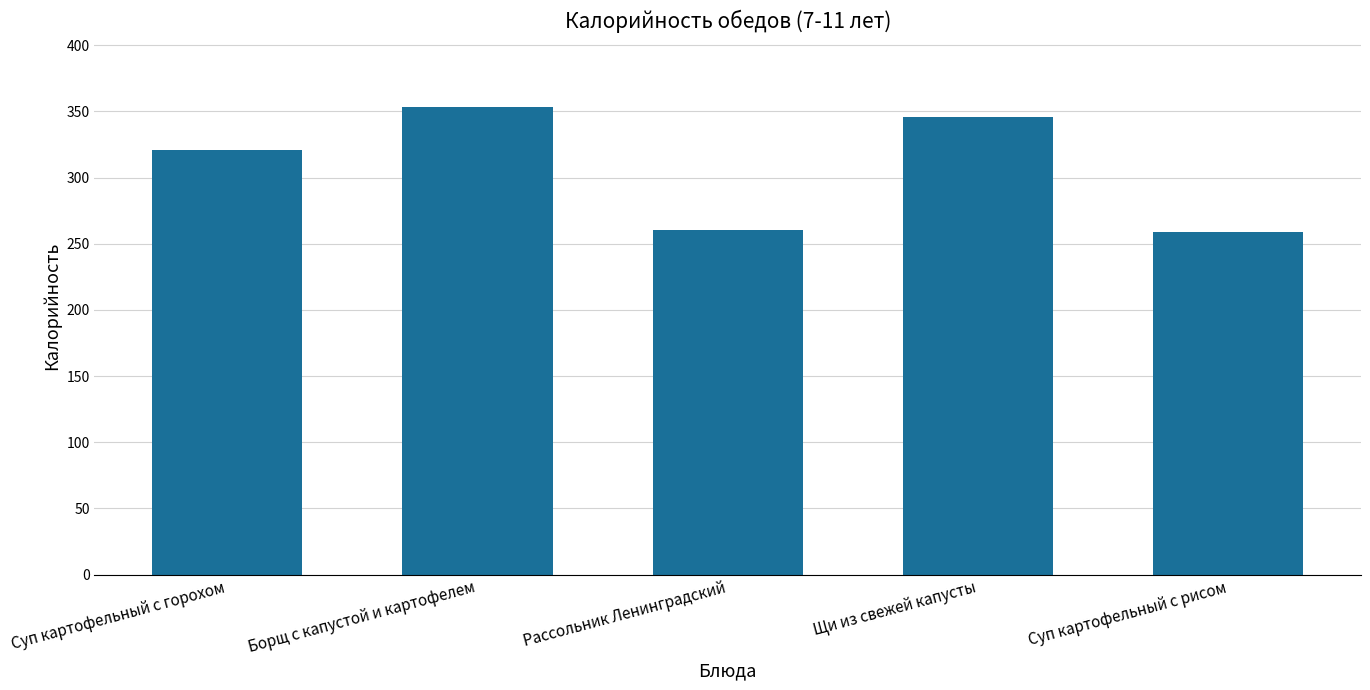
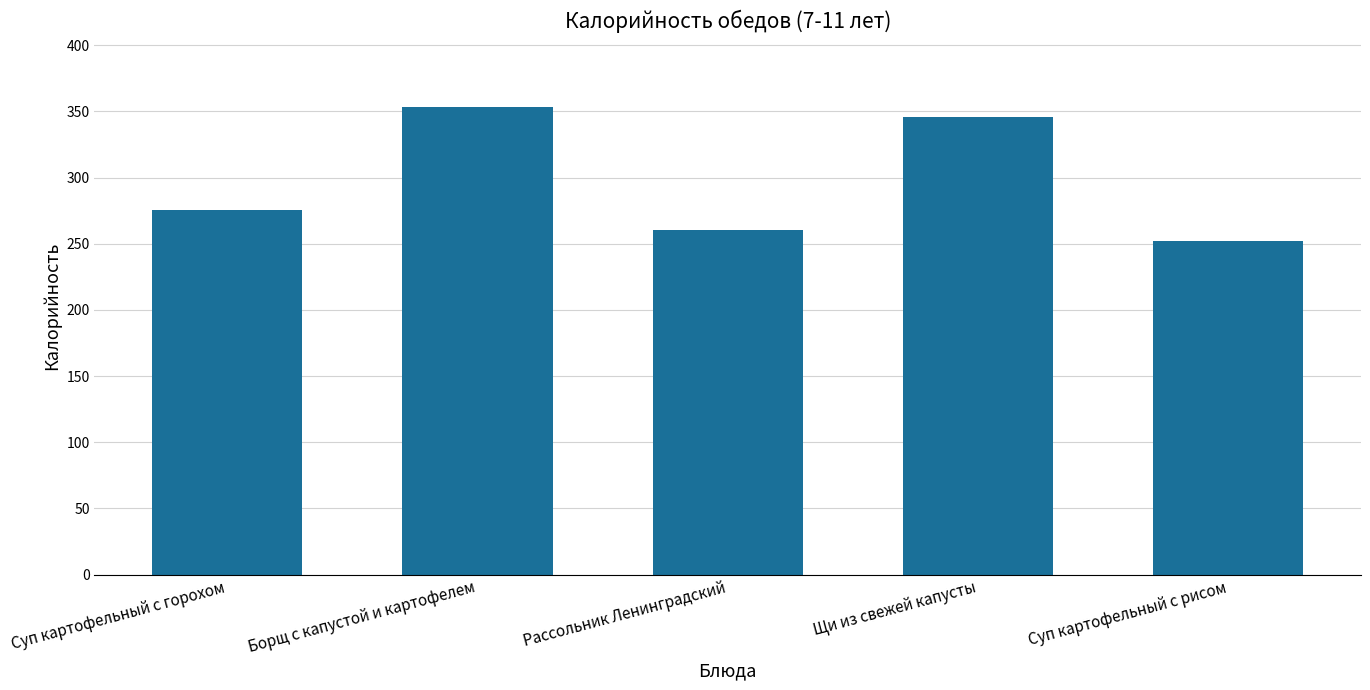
Суп картофельный с горохом: 321 -> 275
Суп картофельный с рисом: 259 -> 252
